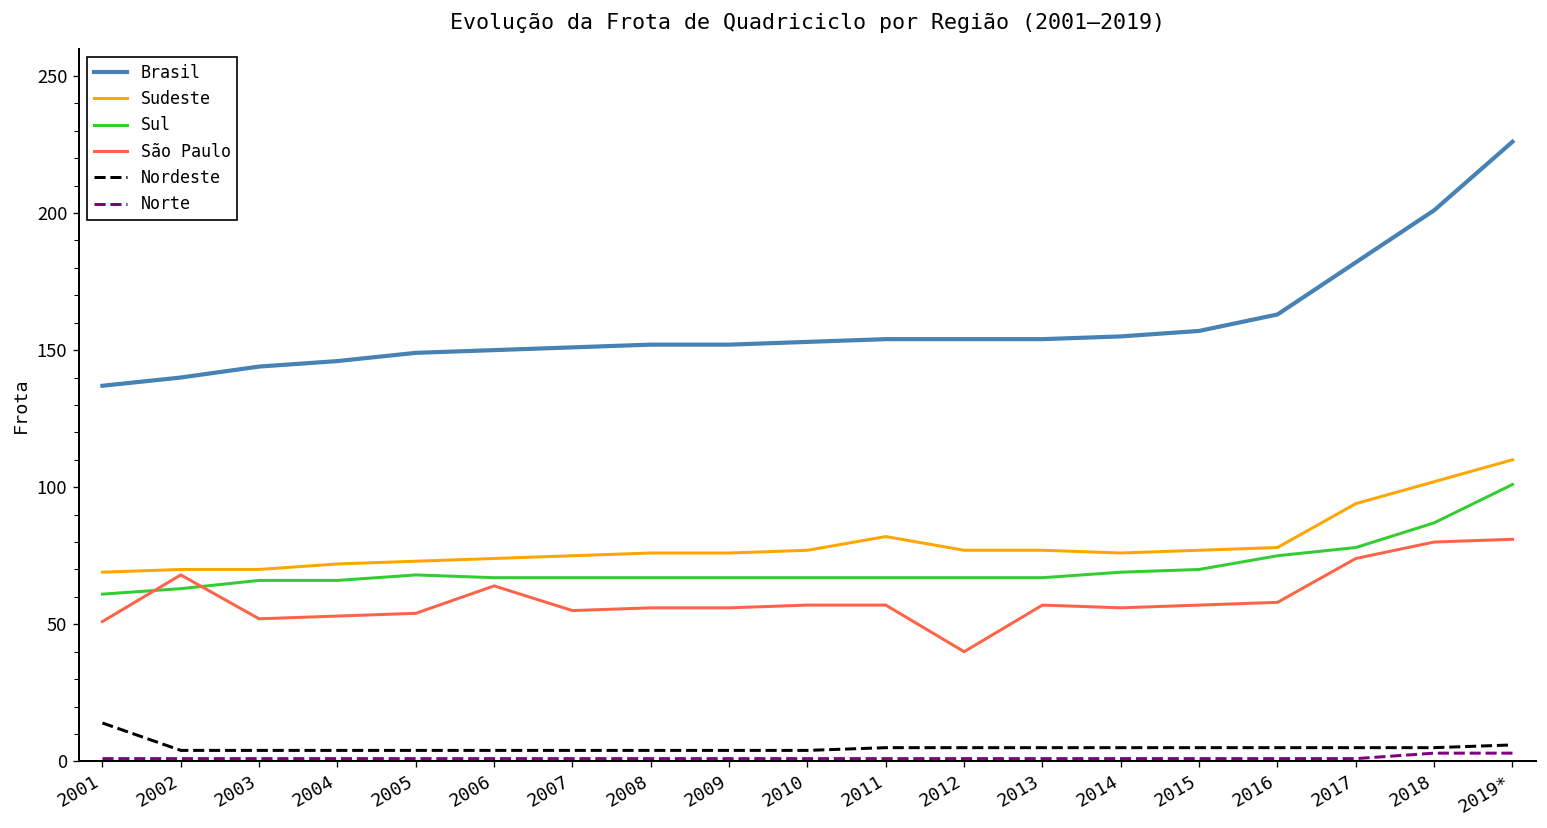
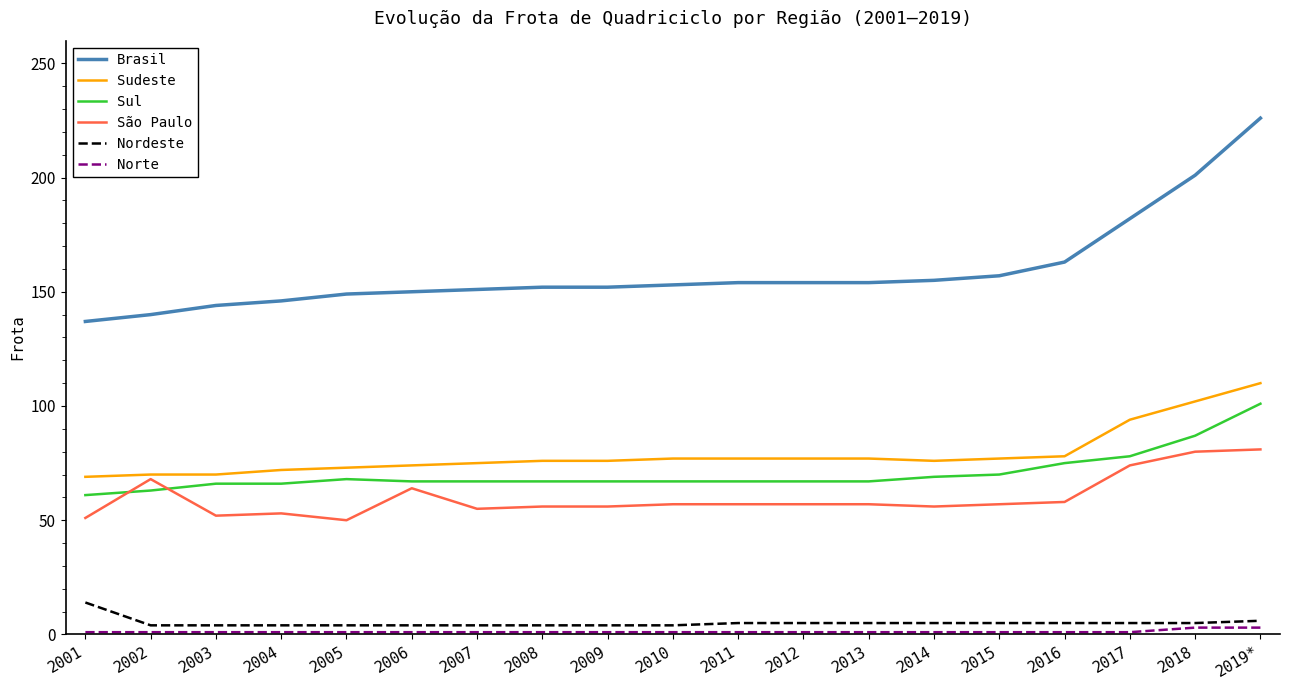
São Paulo, 2005: 54 -> 50
Sudeste, 2011: 82 -> 77
São Paulo, 2012: 40 -> 57
